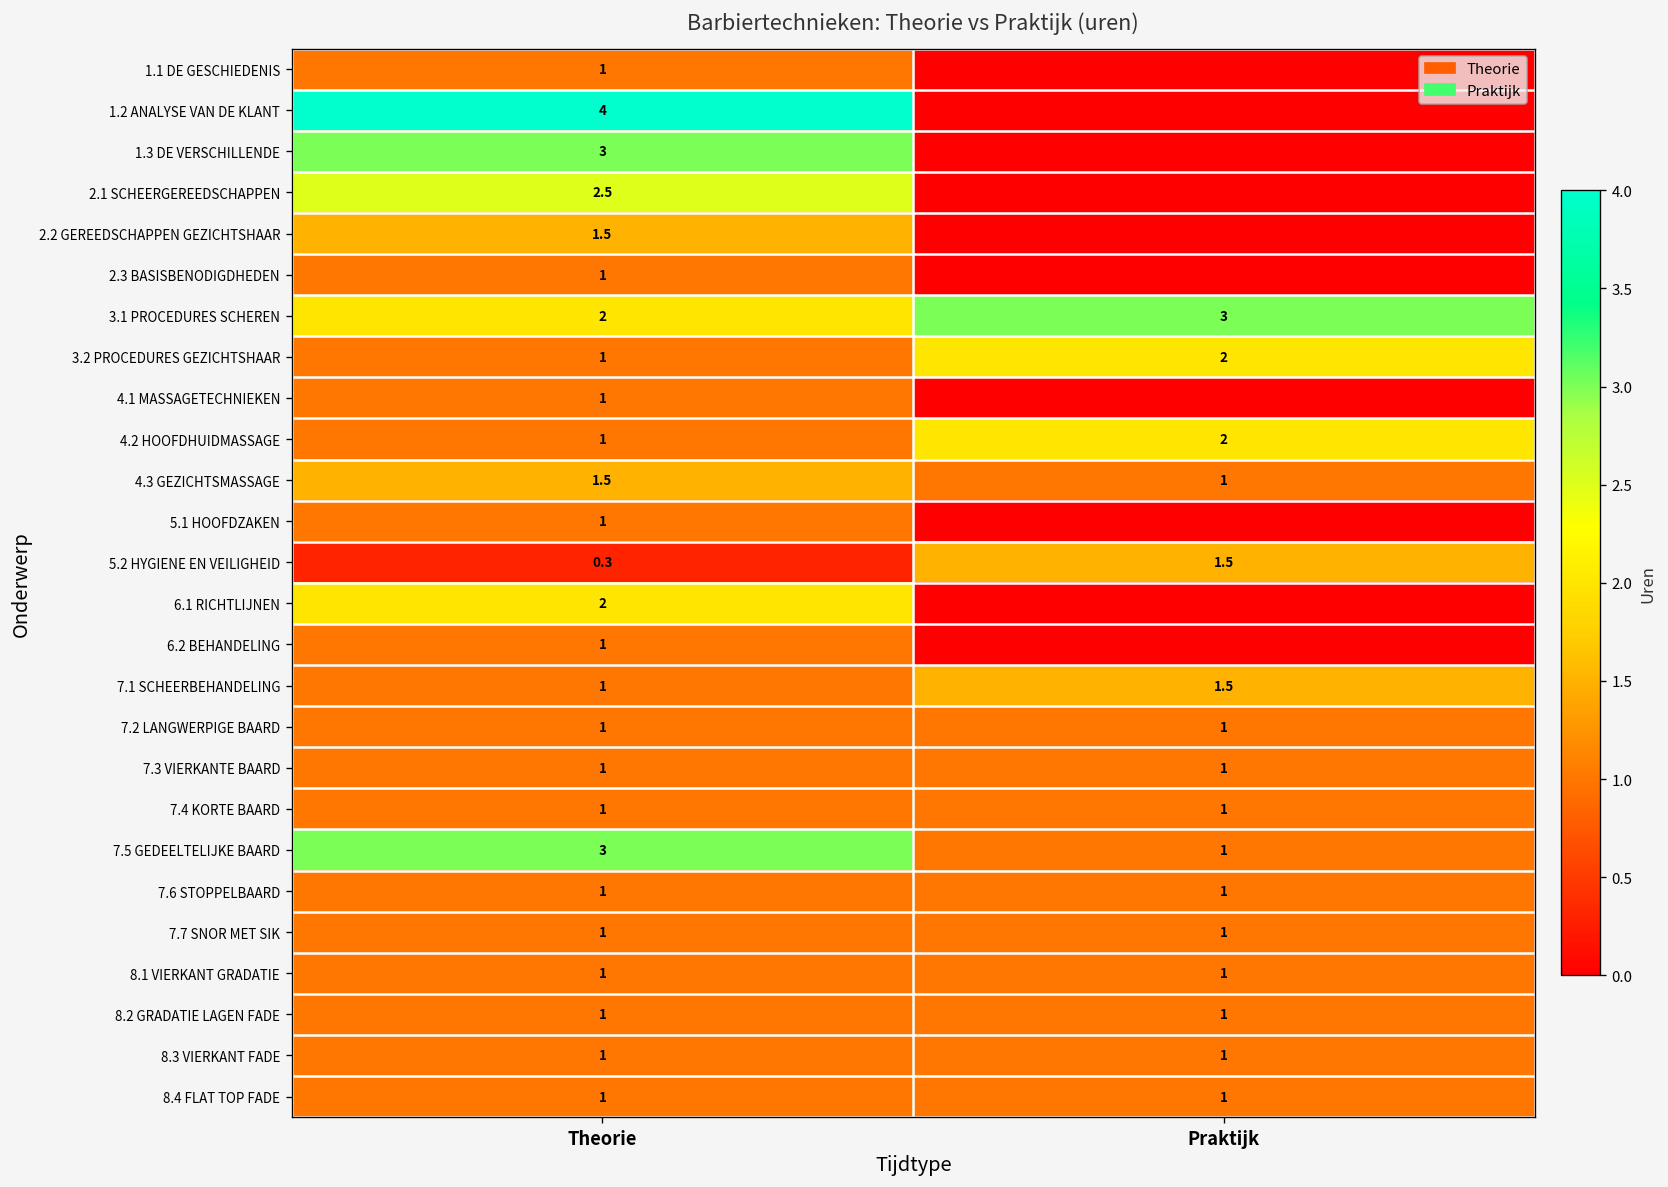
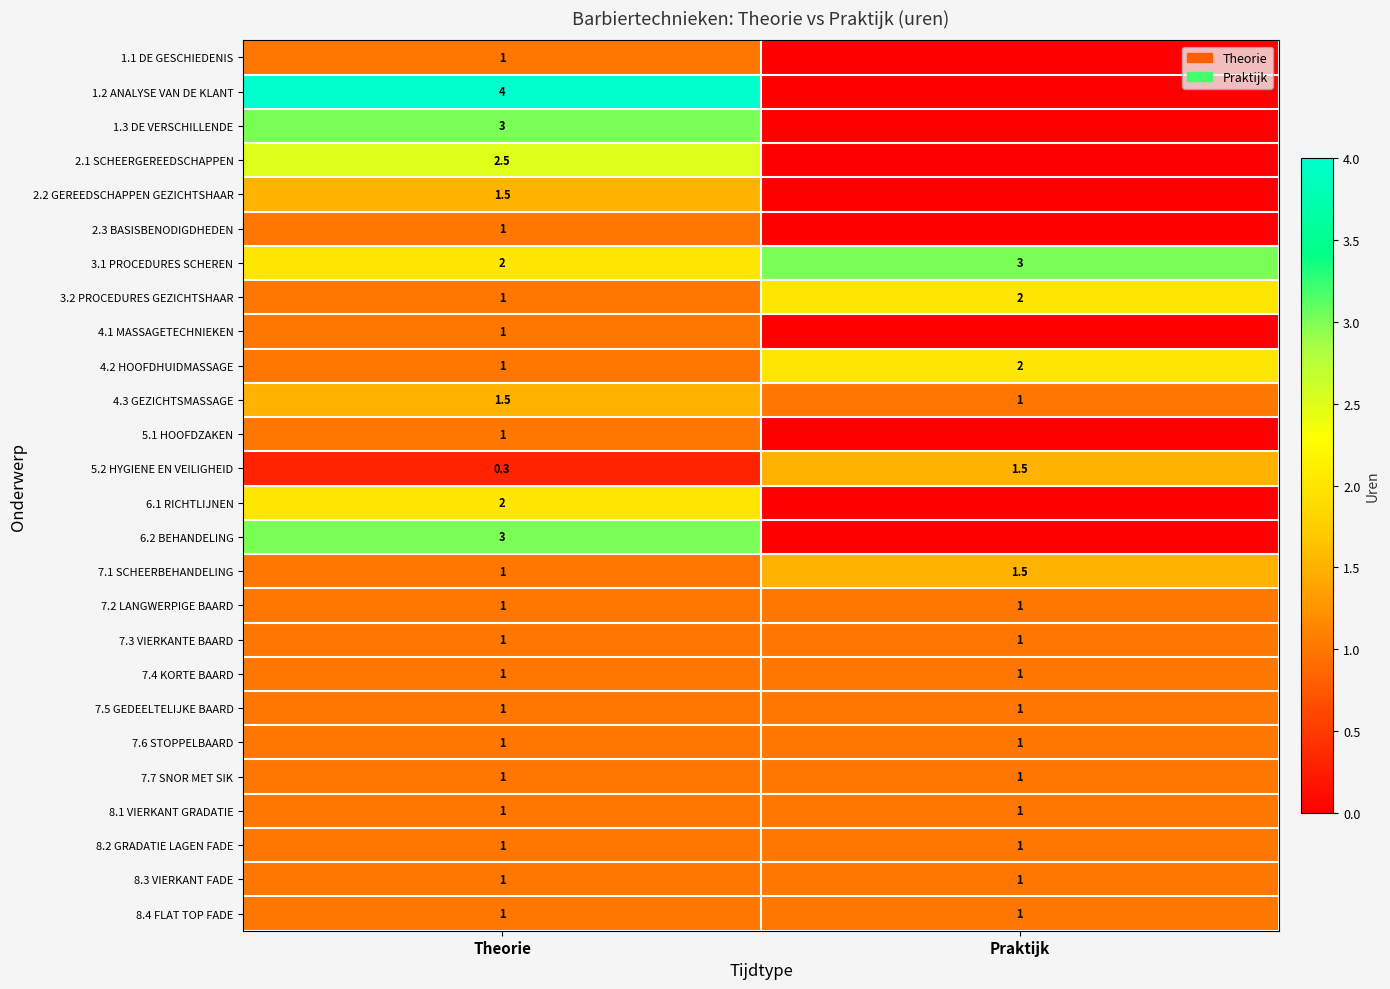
6.2 BEHANDELING, Theorie: 1 -> 3
7.5 GEDEELTELIJKE BAARD, Theorie: 3 -> 1
